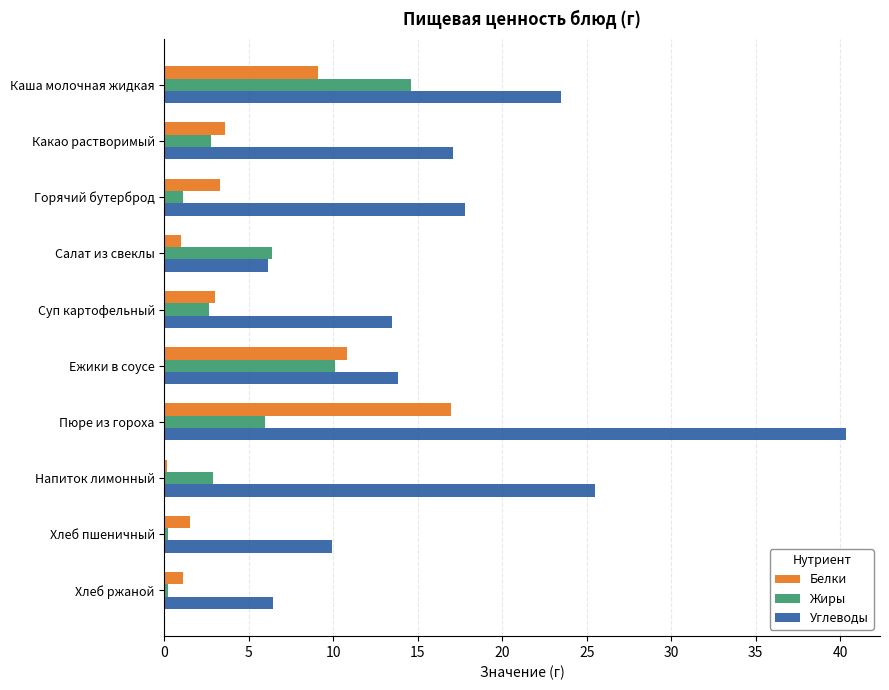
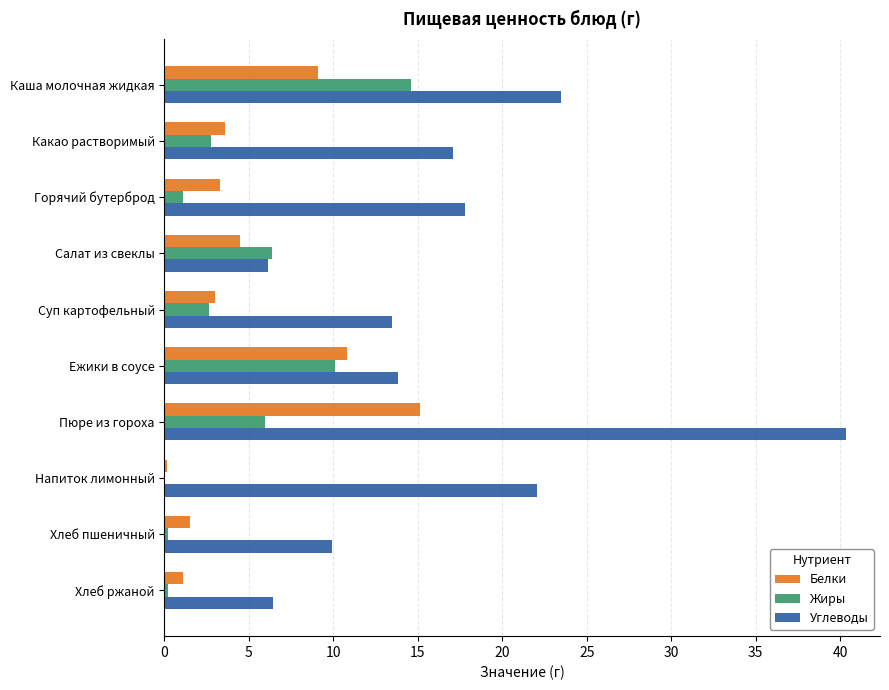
Белки, Салат из свеклы: 1.0 -> 4.4
Белки, Пюре из гороха: 17.0 -> 15.1
Жиры, Напиток лимонный: 2.9 -> 0.0
Углеводы, Напиток лимонный: 25.5 -> 22.1
